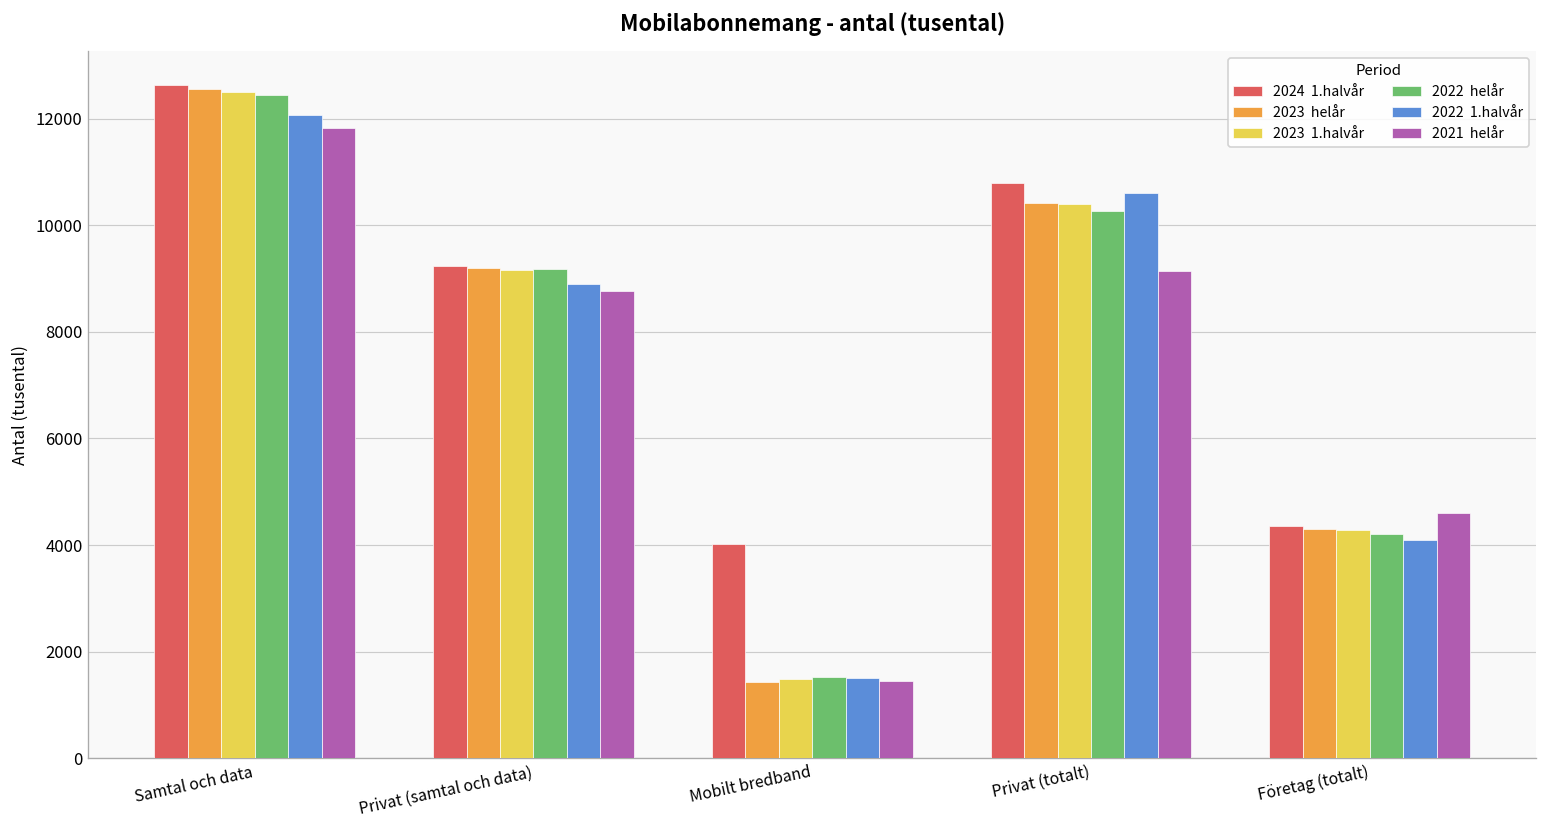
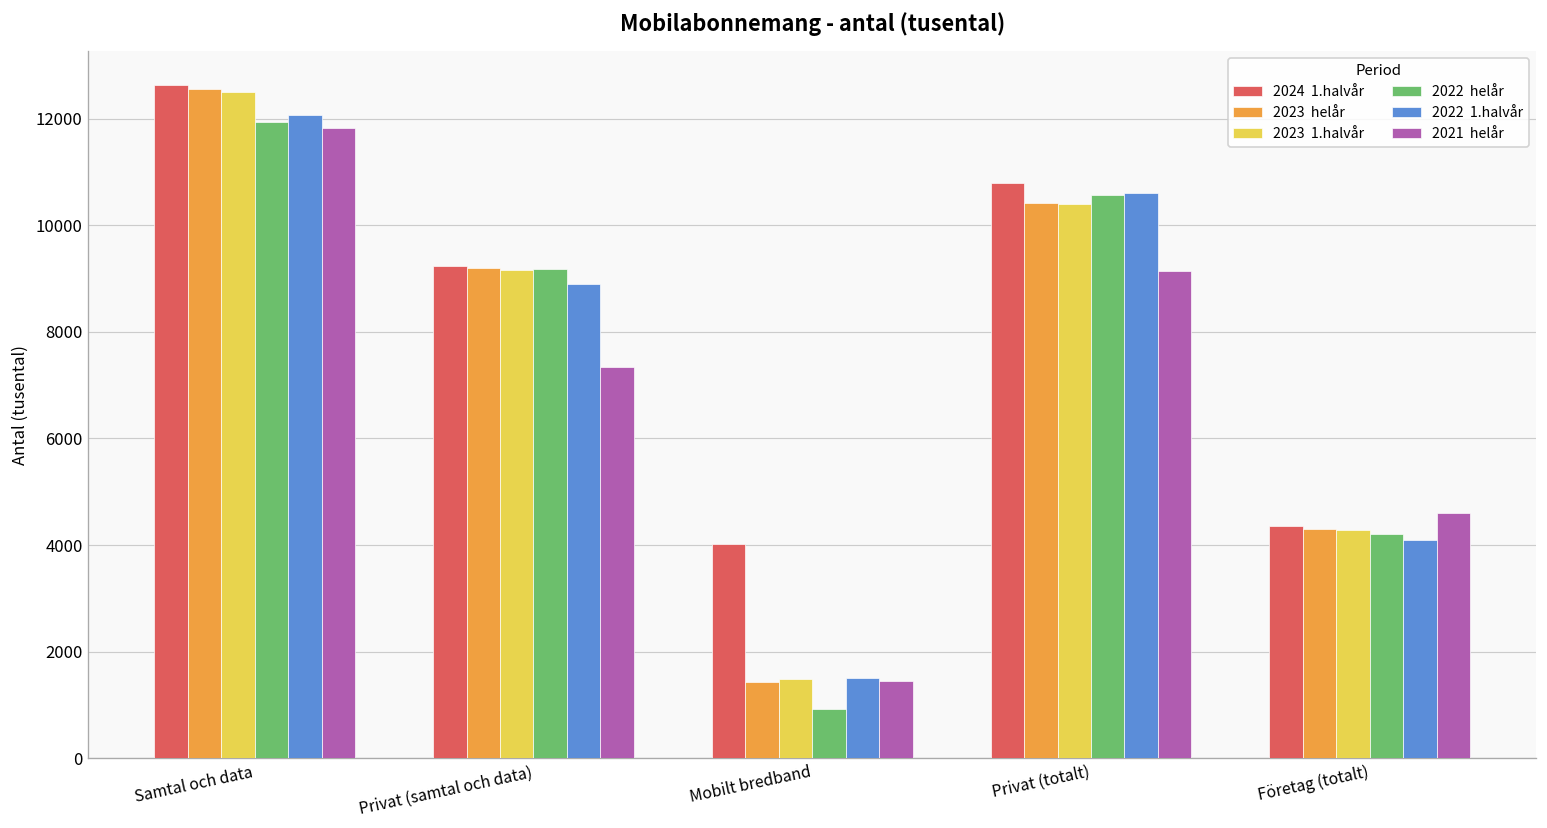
2022 helår, Samtal och data: 12400 -> 11900
2021 helår, Privat (samtal och data): 8800 -> 7300
2022 helår, Mobilt bredband: 1500 -> 900
2022 helår, Privat (totalt): 10300 -> 10600
